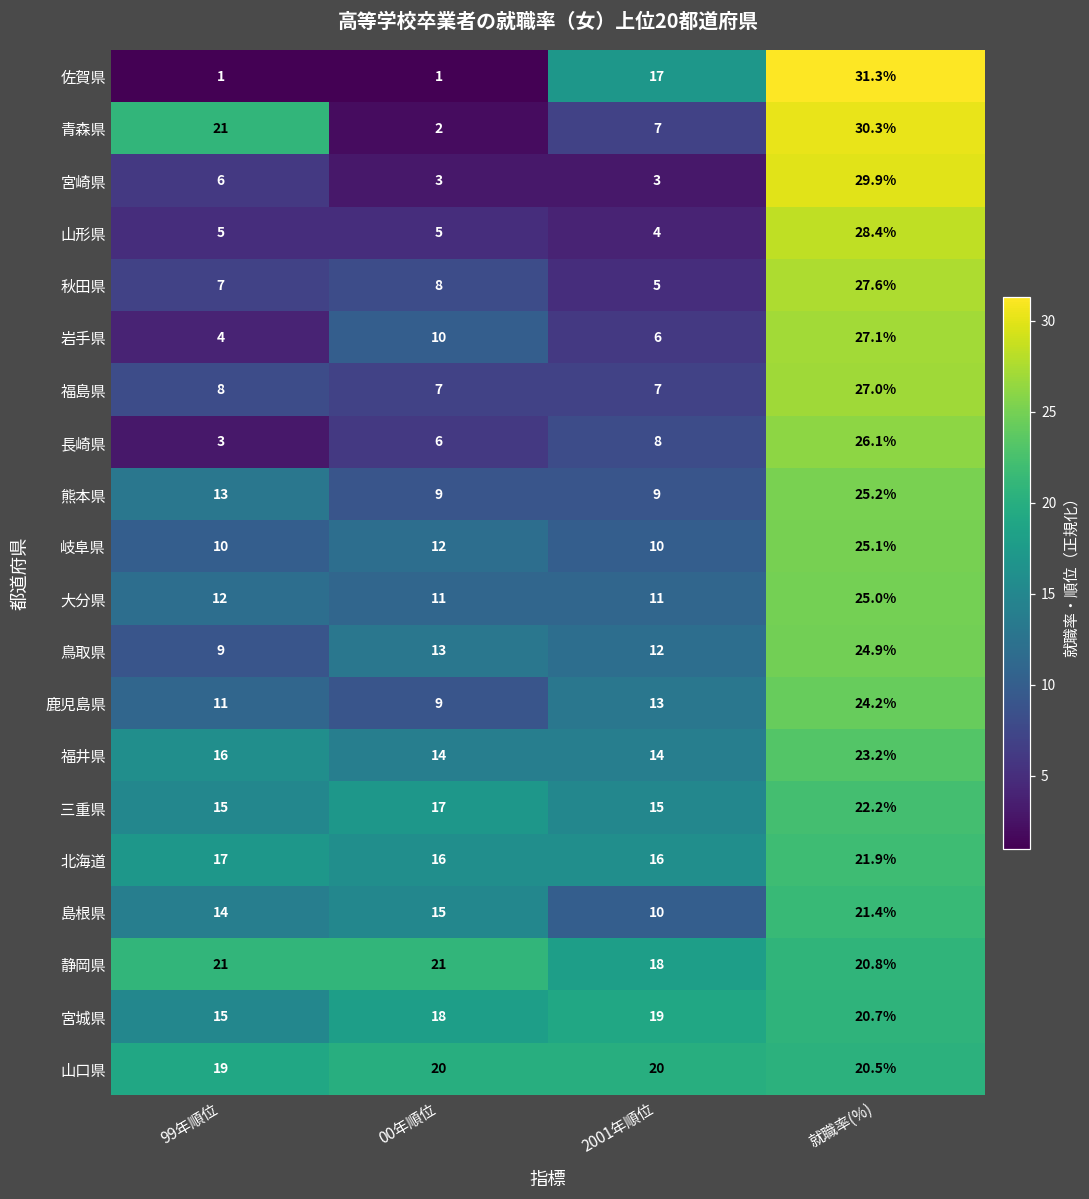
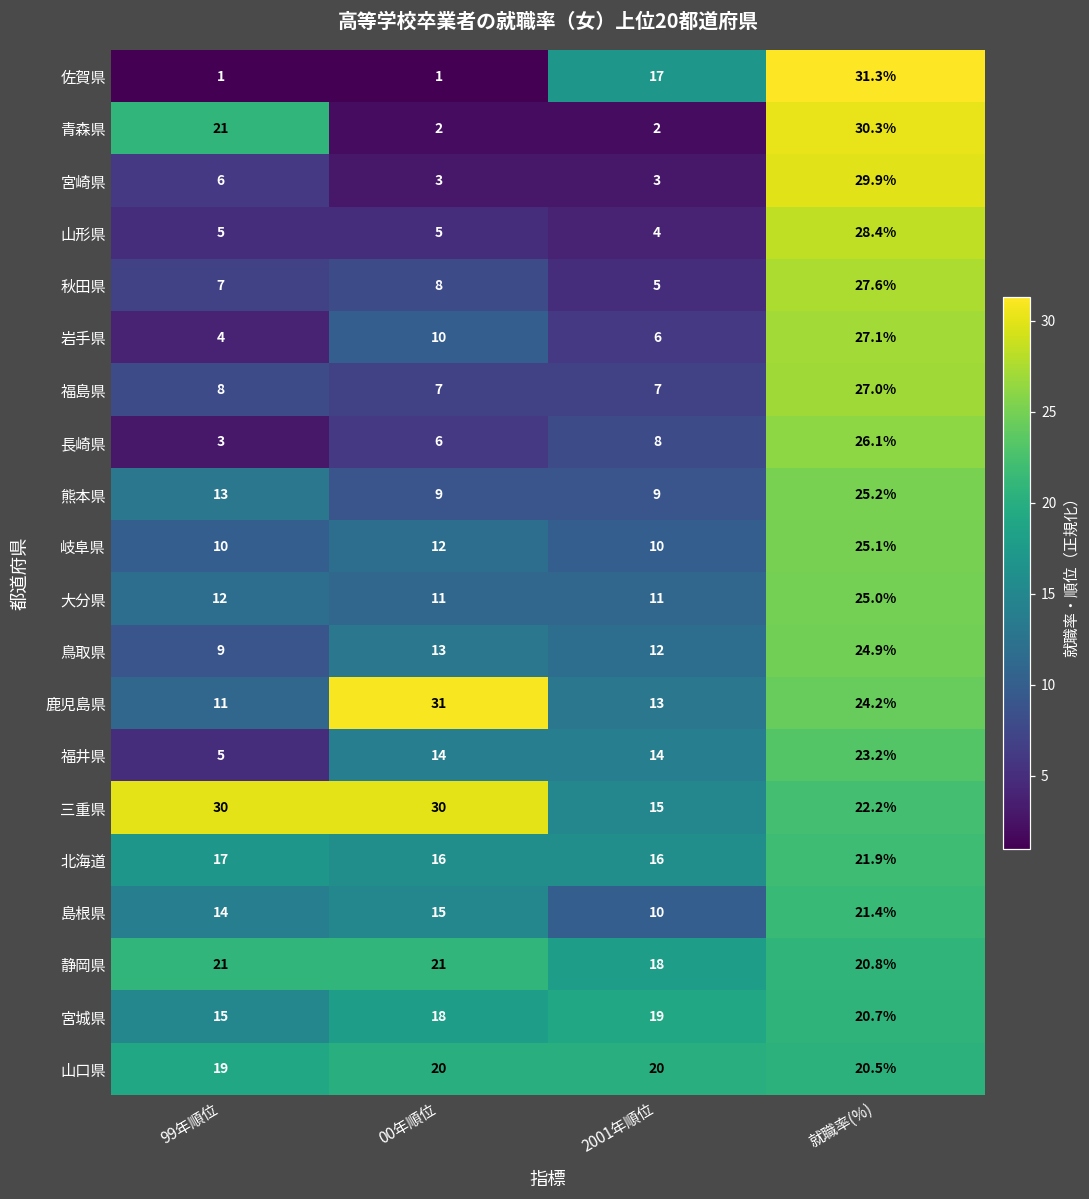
青森県, 2001年順位: 7 -> 2
鹿児島県, 00年順位: 9 -> 31
福井県, 99年順位: 16 -> 5
三重県, 99年順位: 15 -> 30
三重県, 00年順位: 17 -> 30
